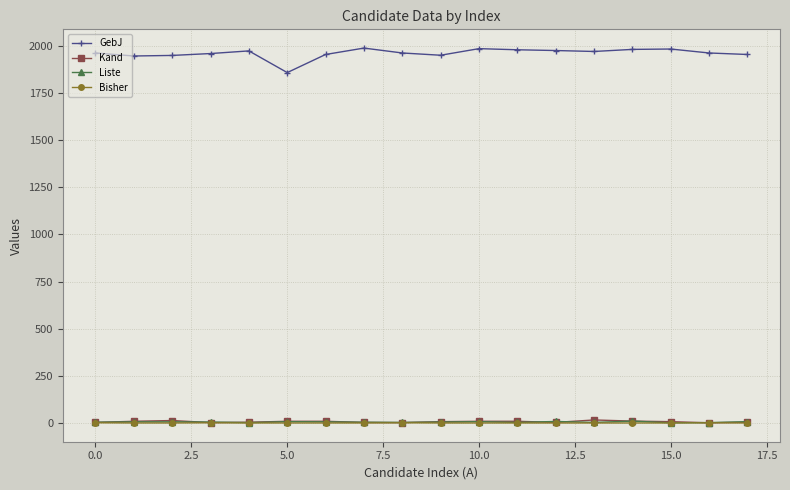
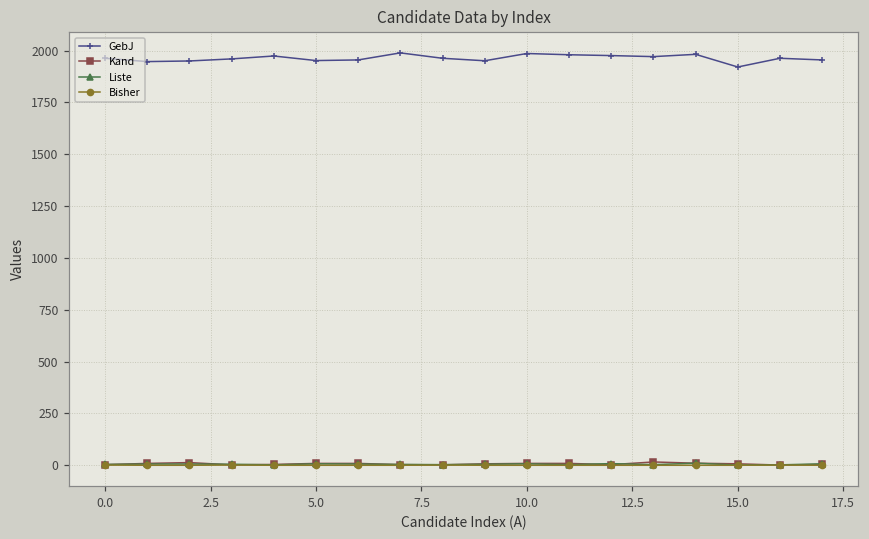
GebJ, 5.0: 1860 -> 1950
GebJ, 15.0: 1980 -> 1920
